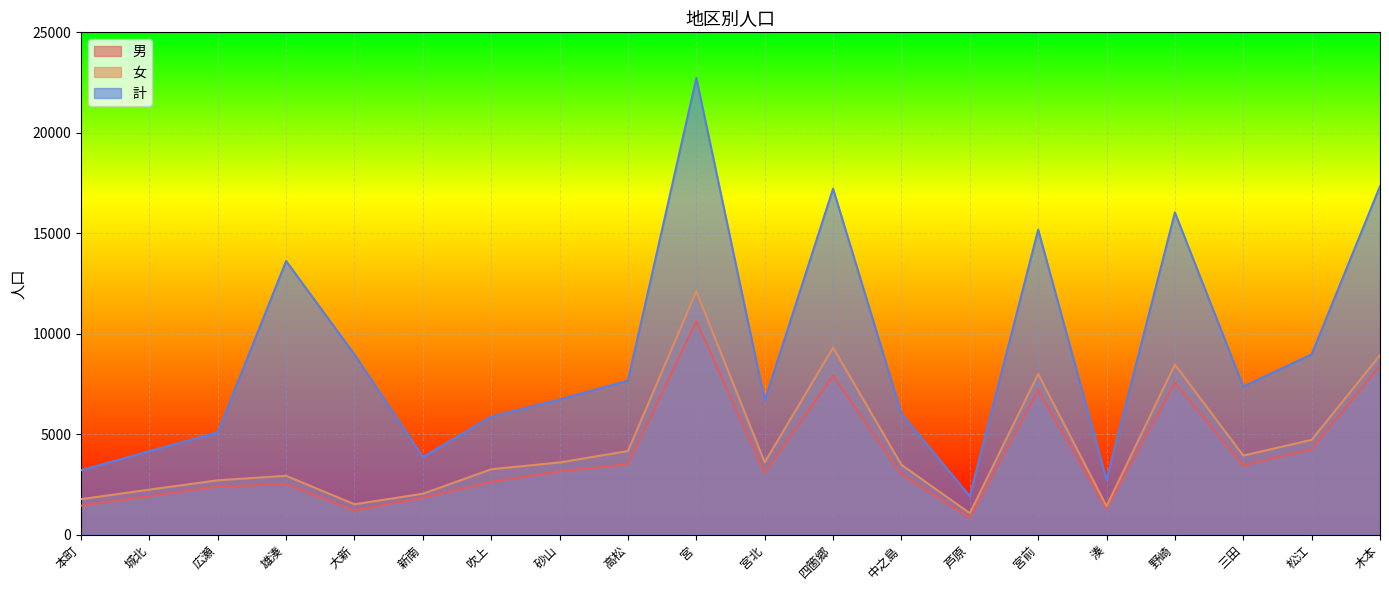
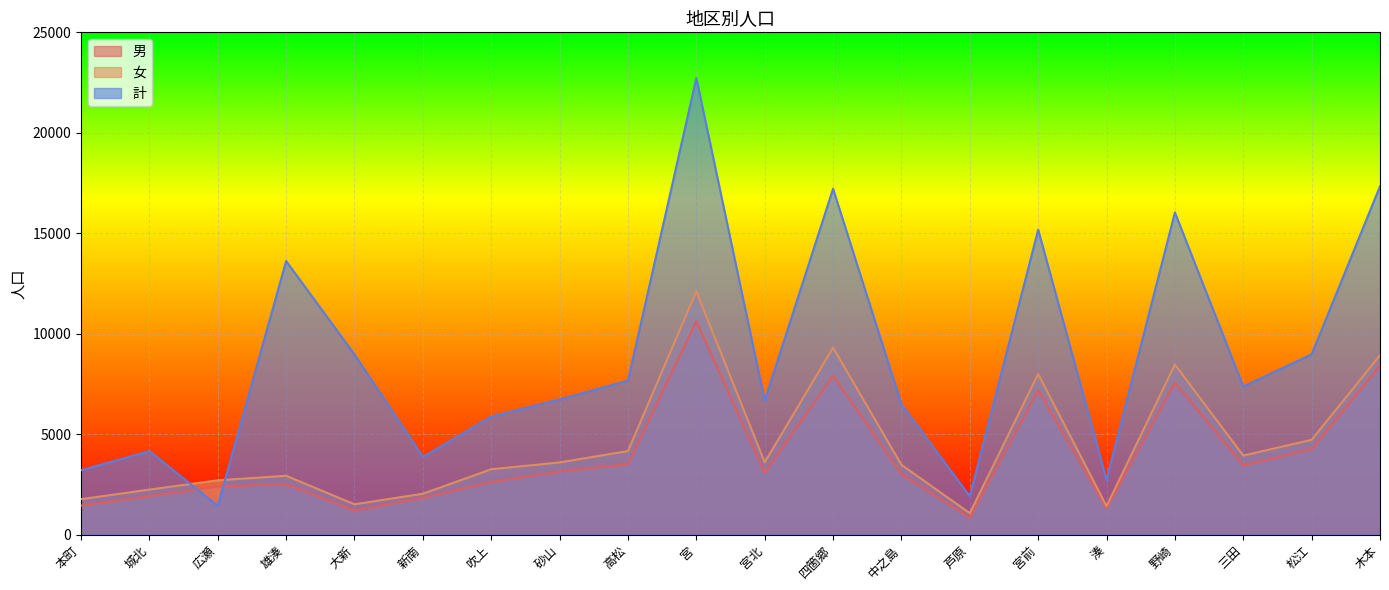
計, 広瀬: 5100 -> 1400
計, 中之島: 6000 -> 6500
